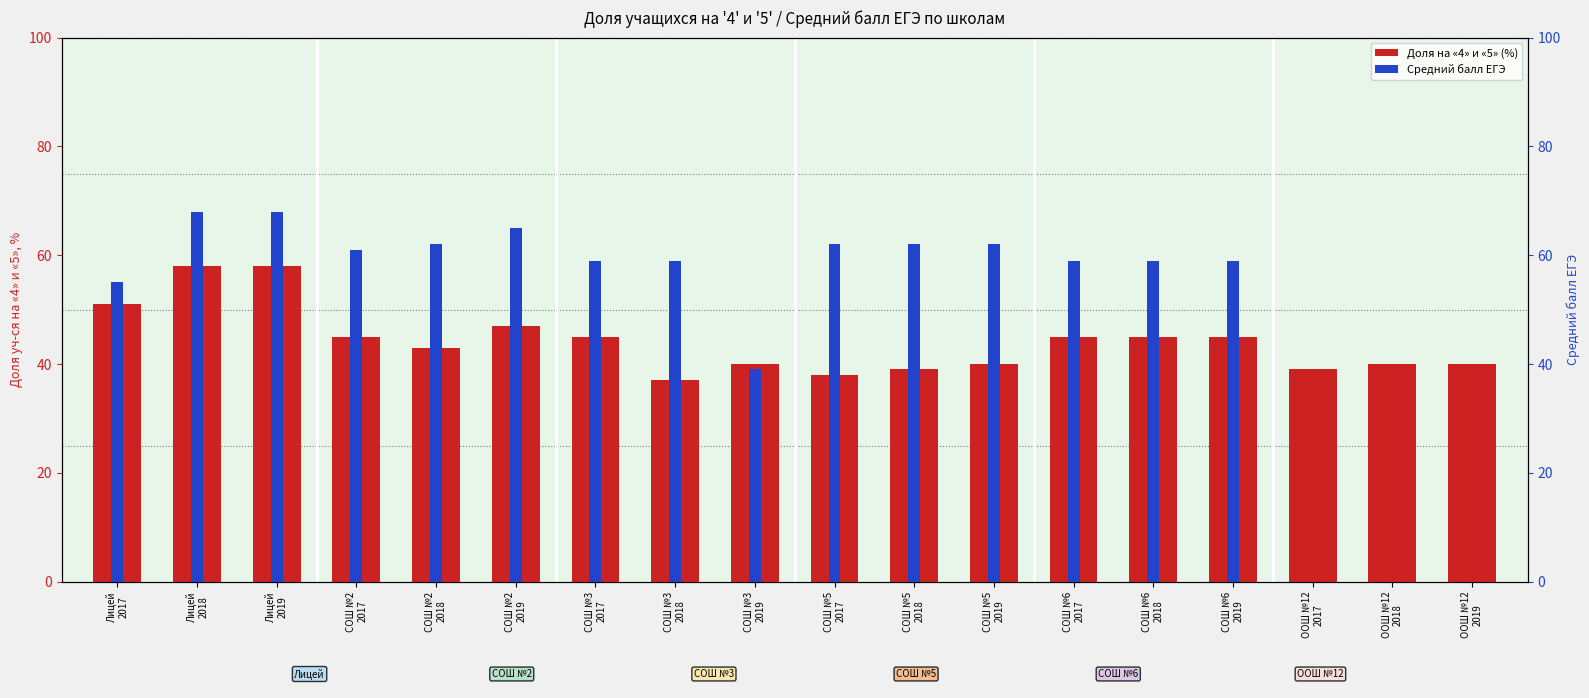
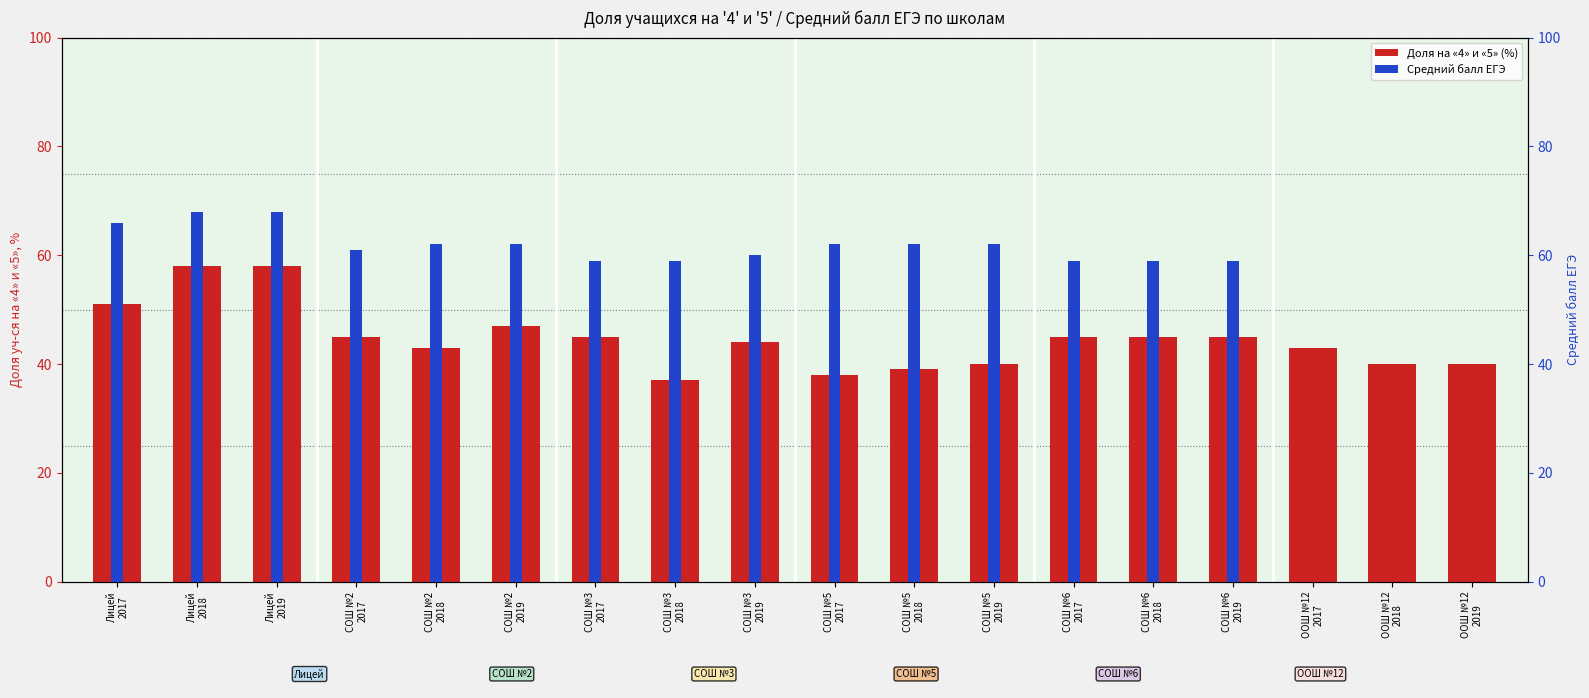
Доля на «4» и «5» (%), СОШ №3 2019: 40 -> 44
Доля на «4» и «5» (%), ООШ №12 2017: 39 -> 43
Средний балл ЕГЭ, Лицей 2017: 55 -> 66
Средний балл ЕГЭ, СОШ №2 2019: 65 -> 62
Средний балл ЕГЭ, СОШ №3 2019: 39 -> 60
